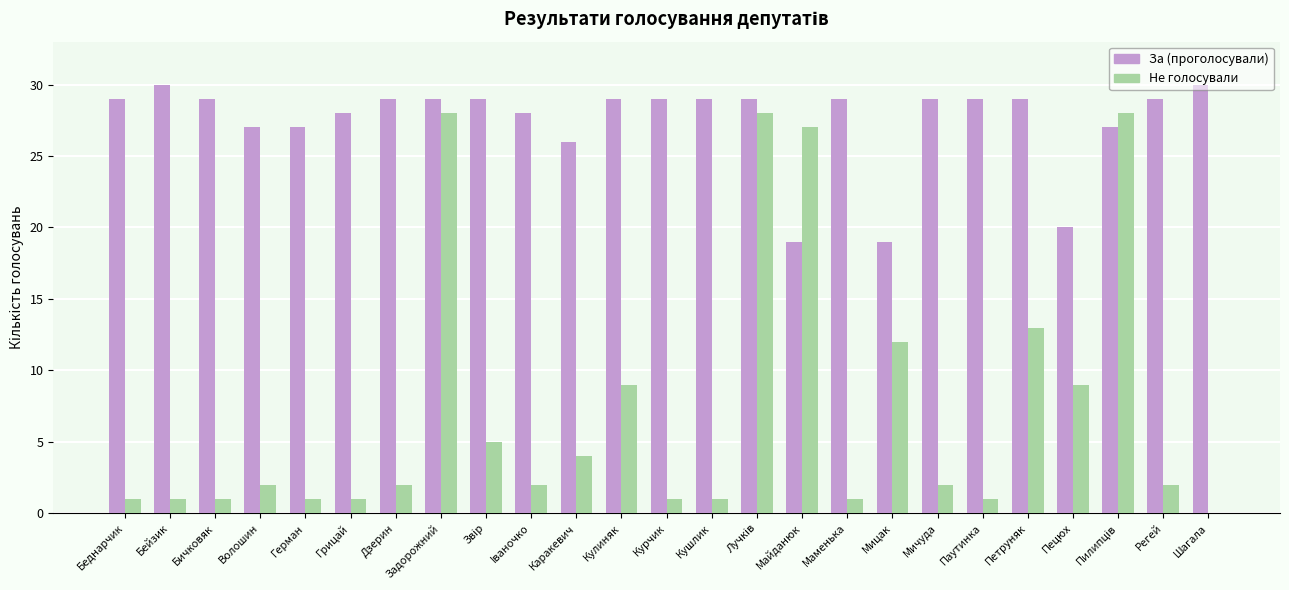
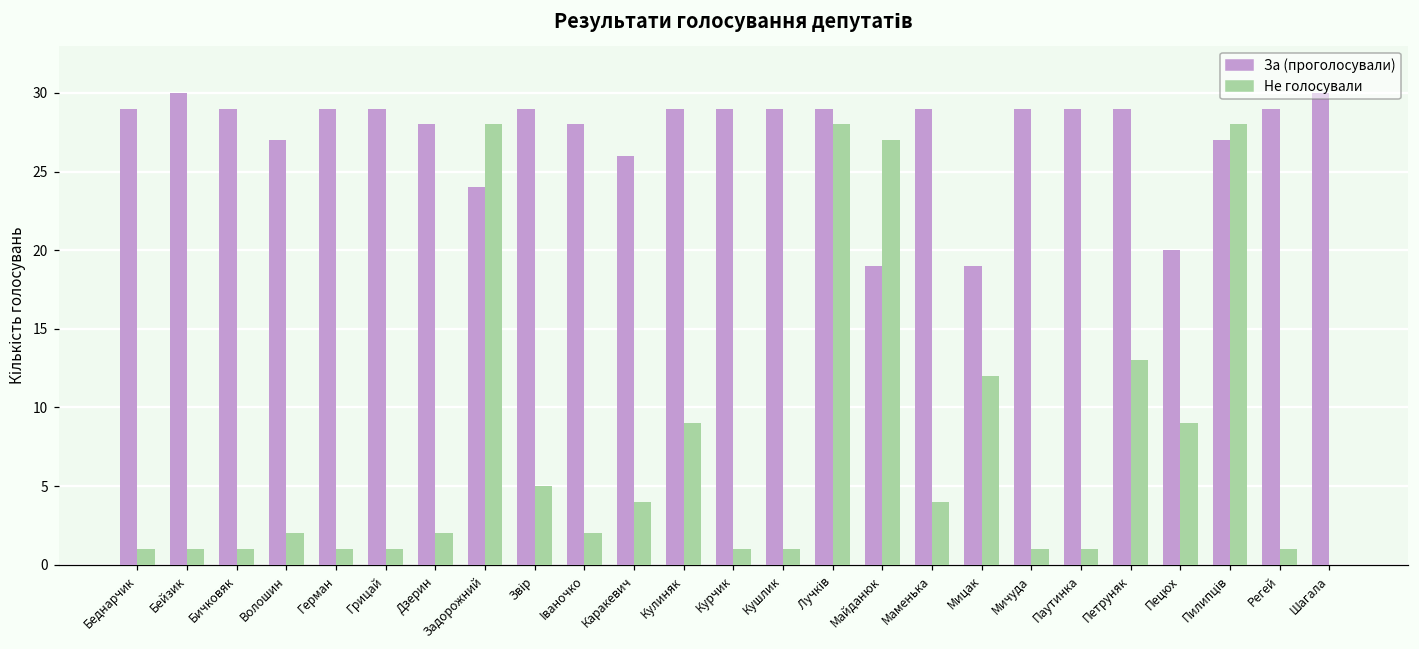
За (проголосували), Герман: 27 -> 29
За (проголосували), Грицай: 28 -> 29
За (проголосували), Дзерин: 29 -> 28
За (проголосували), Задорожний: 29 -> 24
Не голосували, Маменька: 1 -> 4
Не голосували, Мичуда: 2 -> 1
Не голосували, Регей: 2 -> 1
